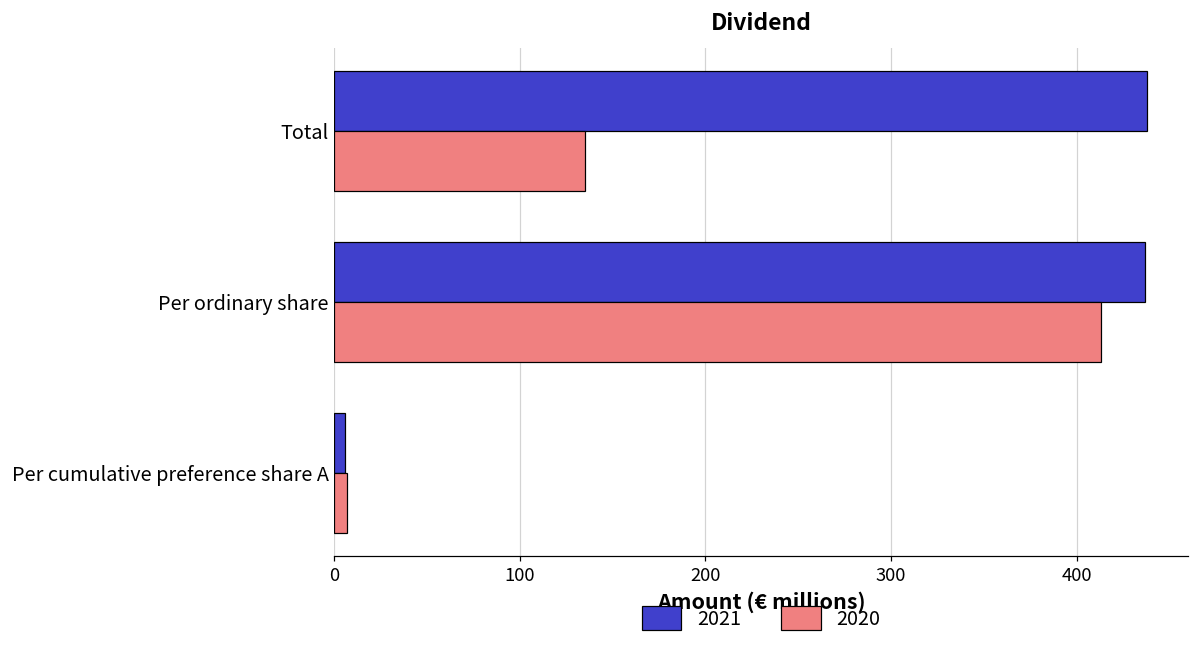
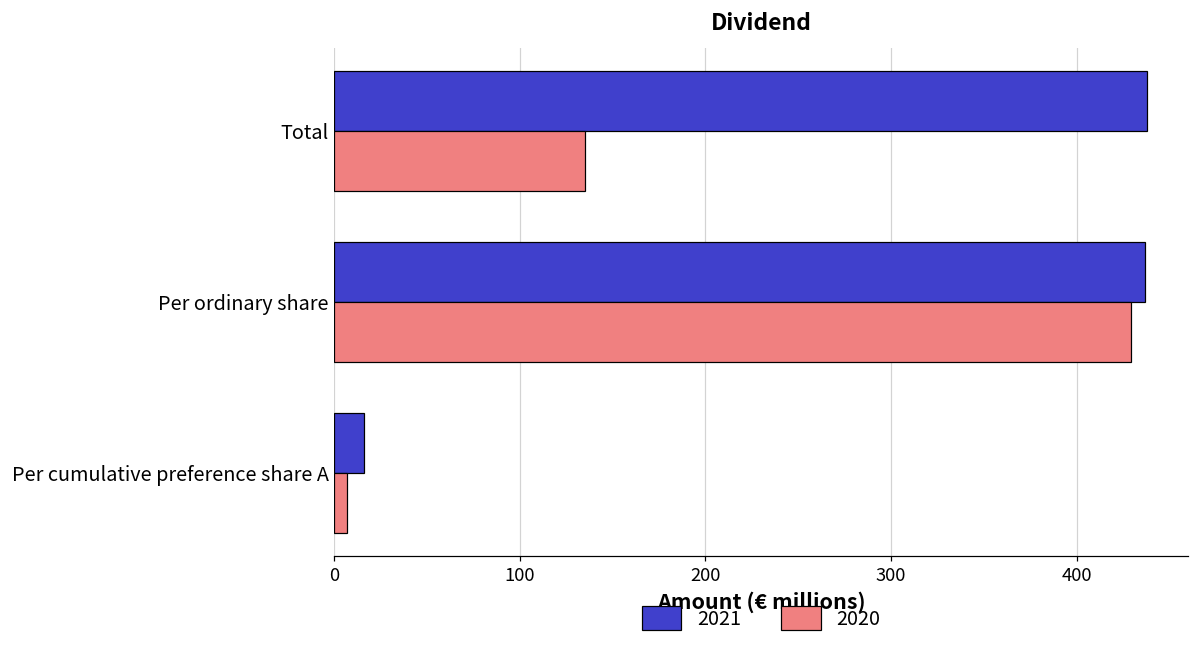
2020, Per ordinary share: 413 -> 429
2021, Per cumulative preference share A: 6 -> 16
